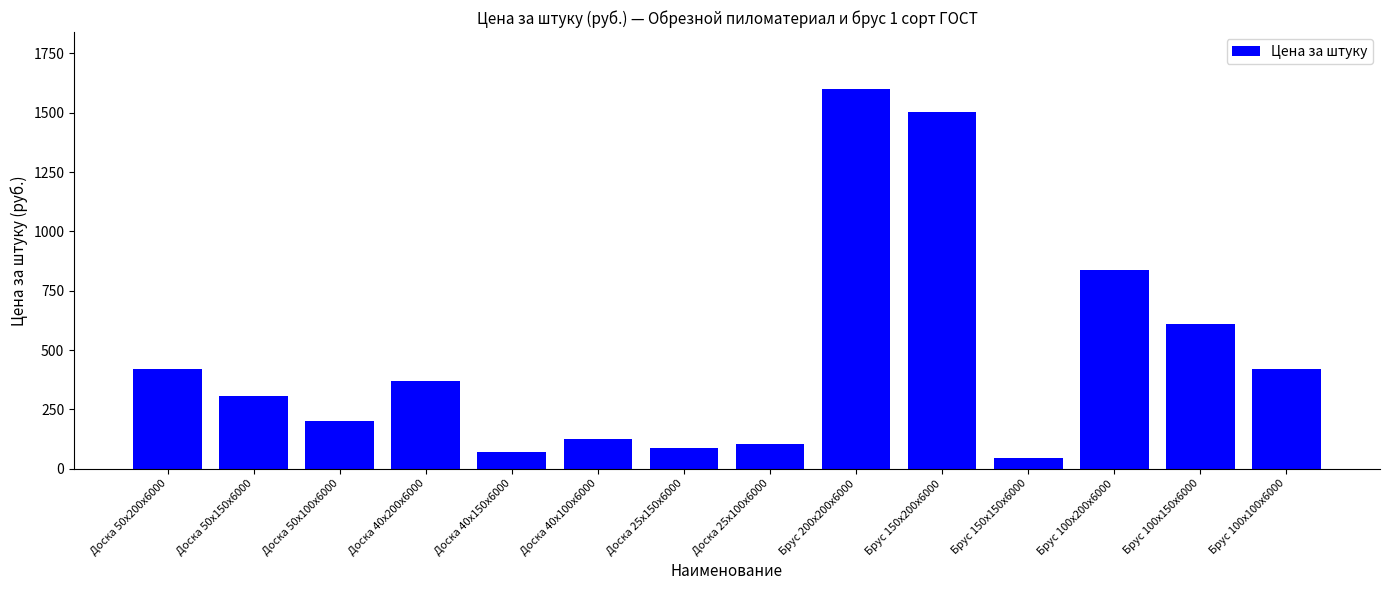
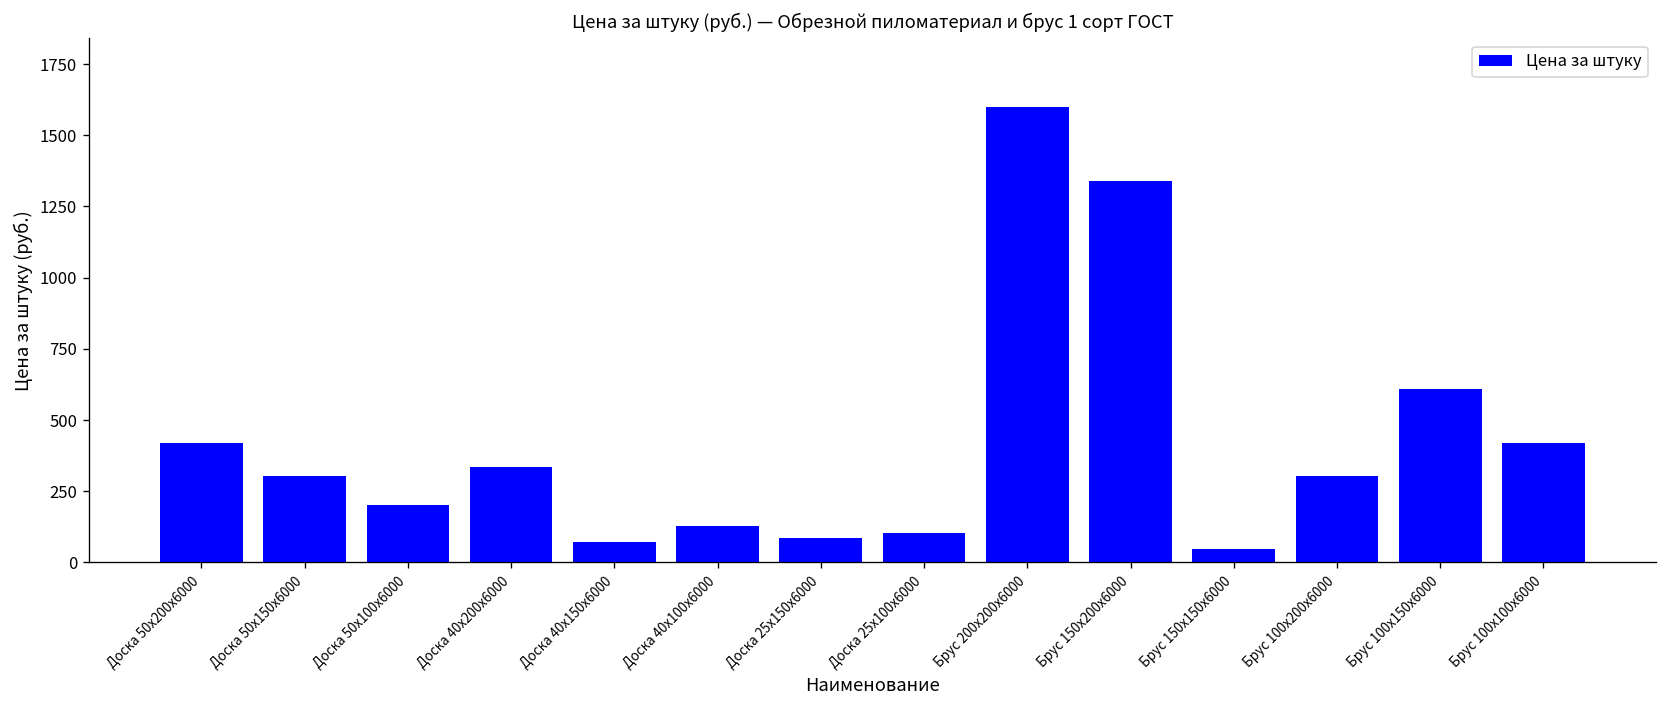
Доска 40х200х6000: 370 -> 340
Брус 150х200х6000: 1500 -> 1340
Брус 100х200х6000: 840 -> 300
